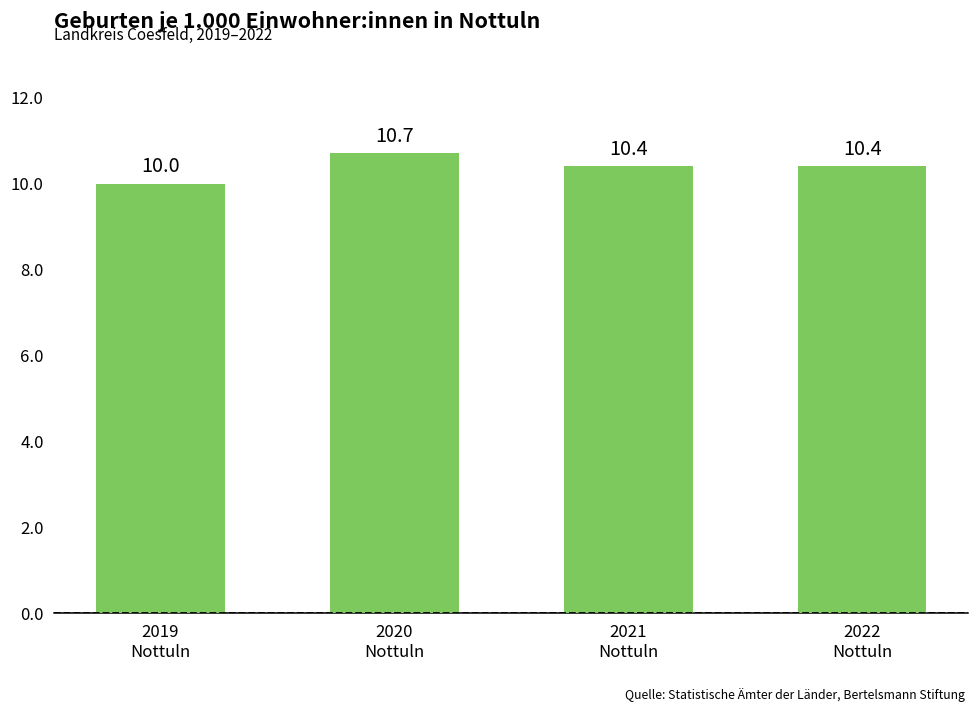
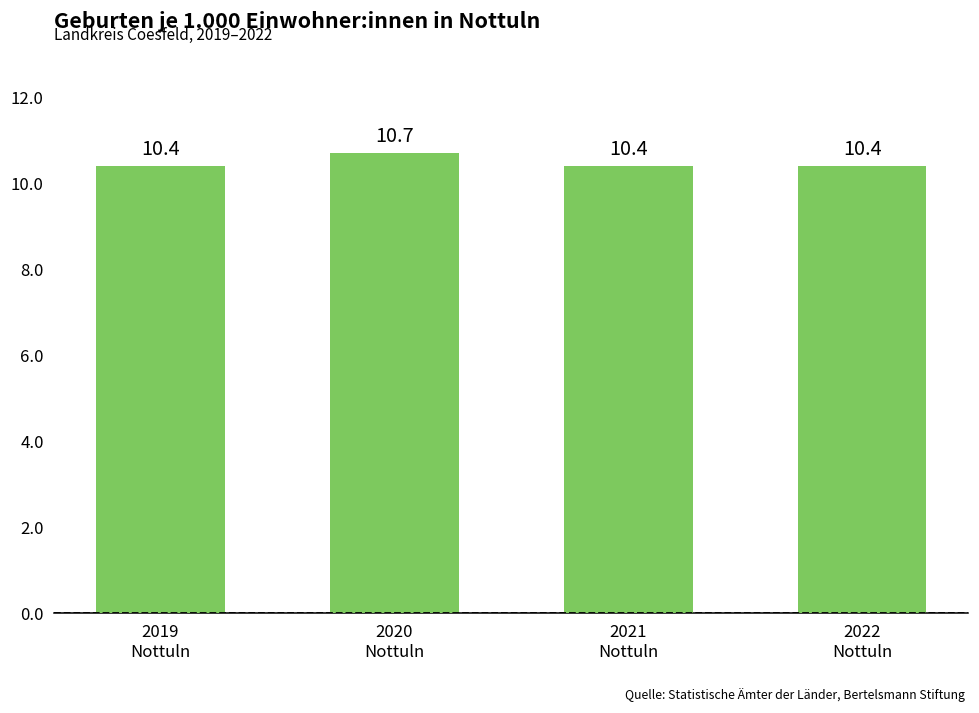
2019 Nottuln: 10.0 -> 10.4
